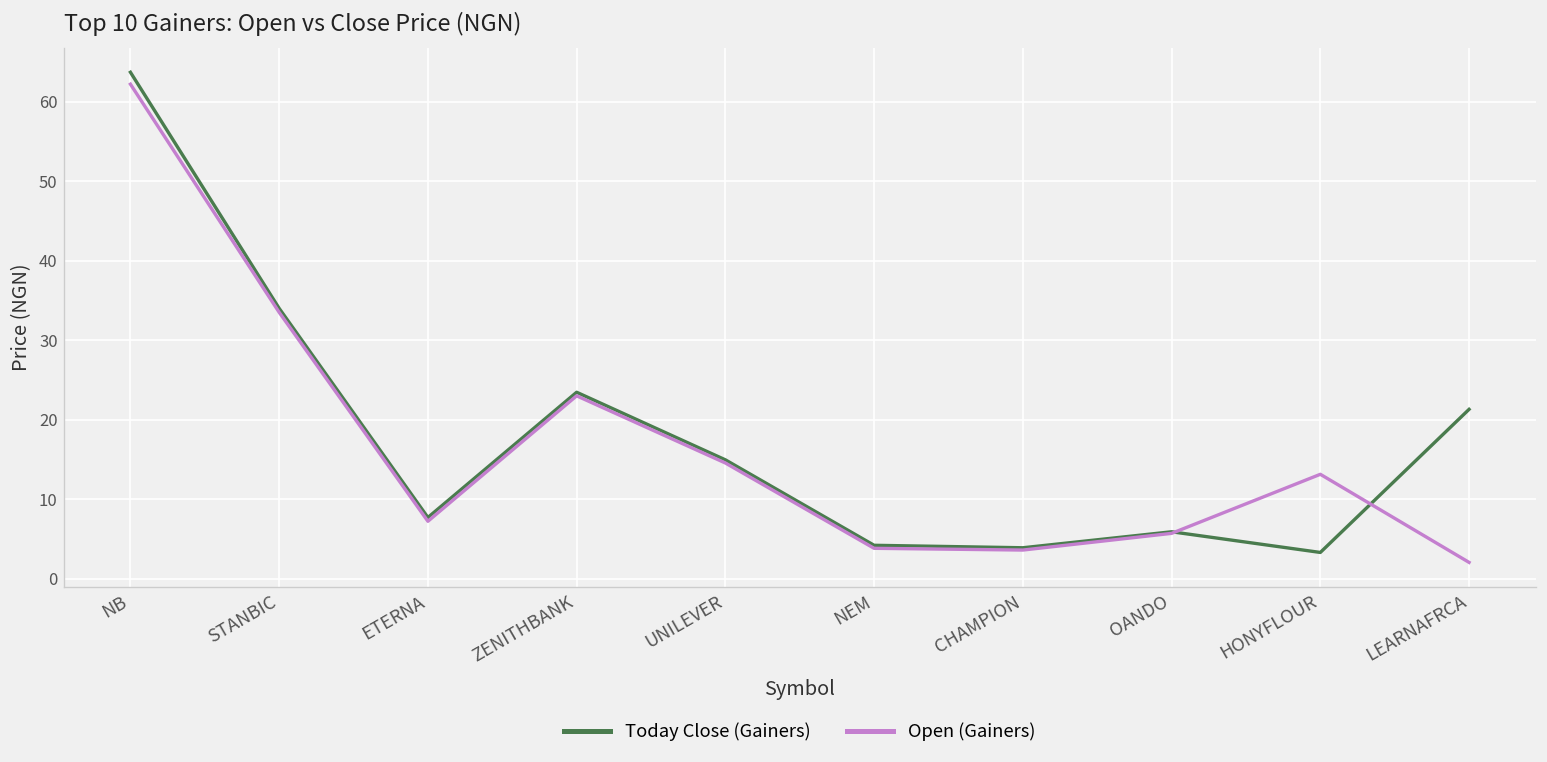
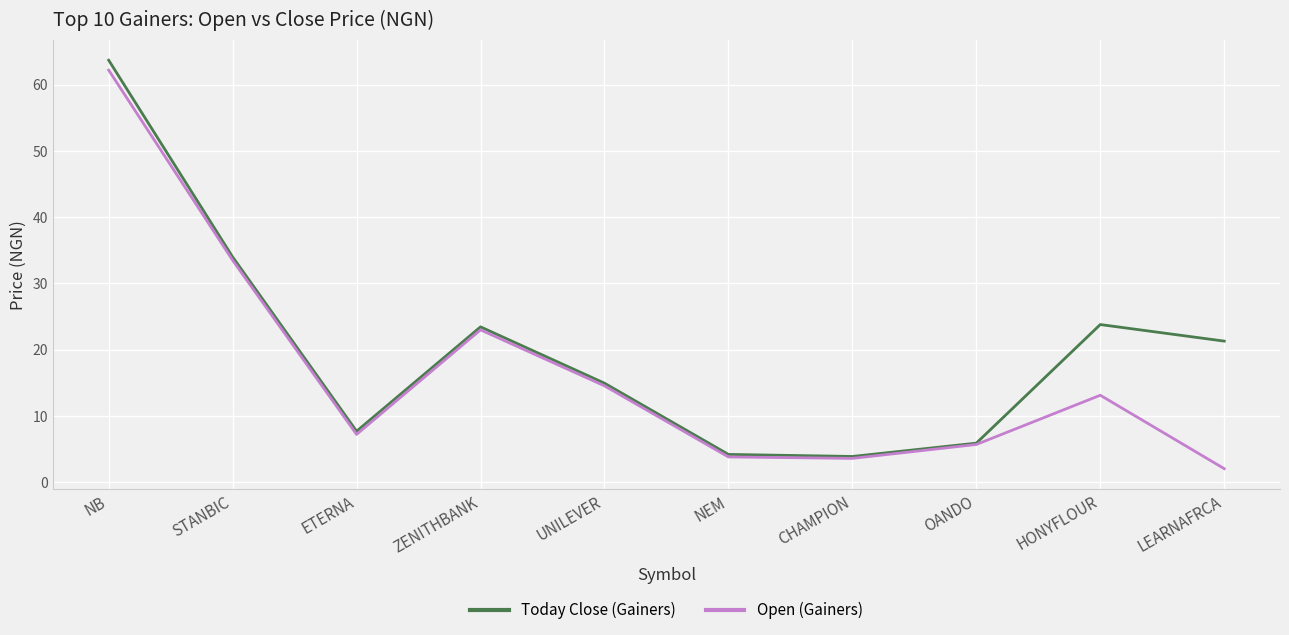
Today Close (Gainers), HONYFLOUR: 3 -> 24
